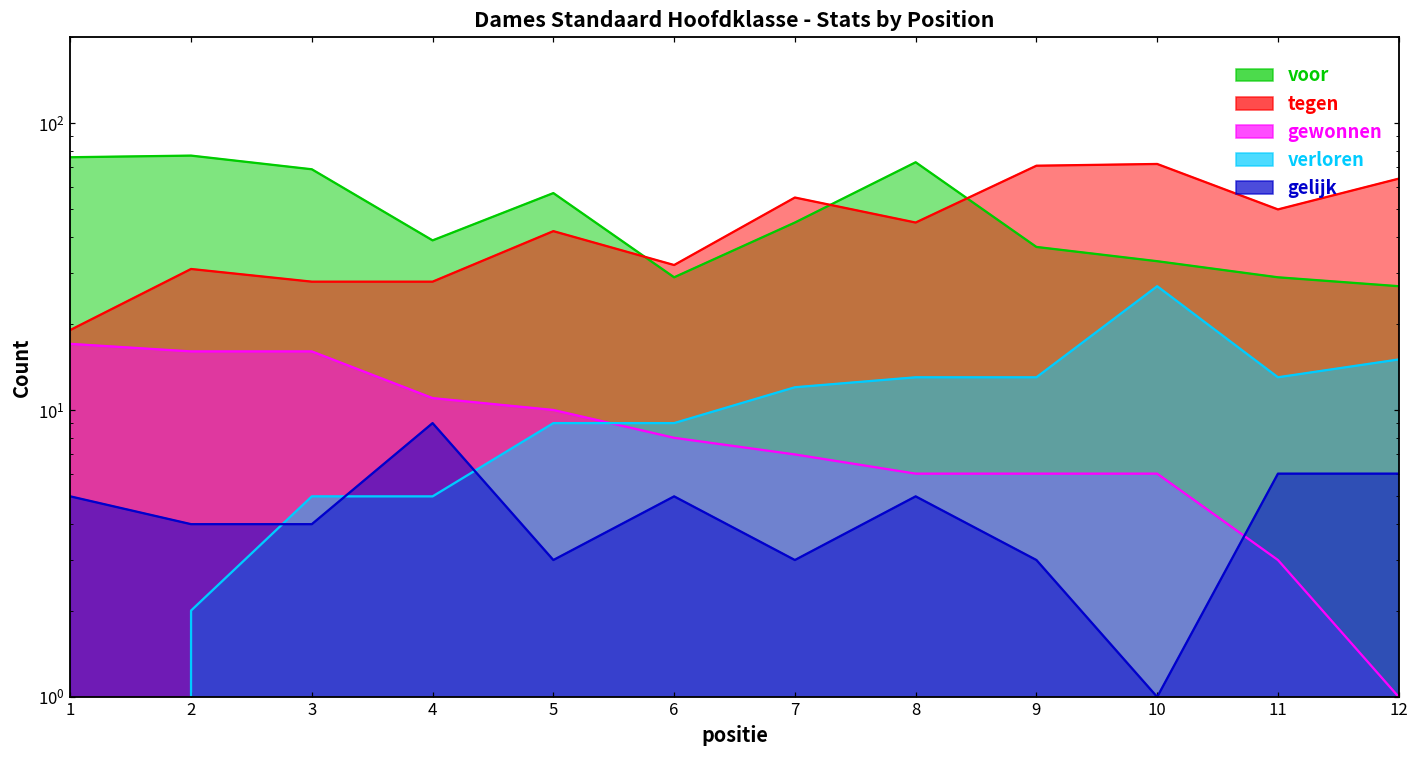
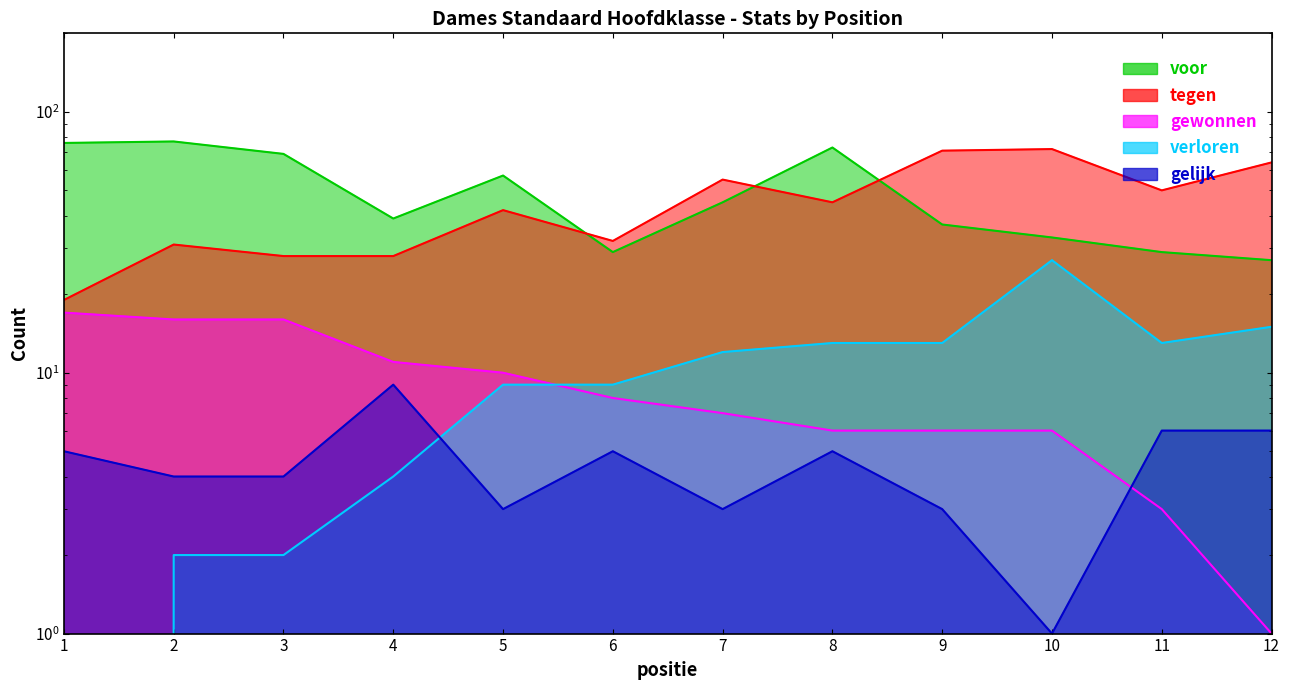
verloren, 3: 5 -> 2
verloren, 4: 5 -> 4
